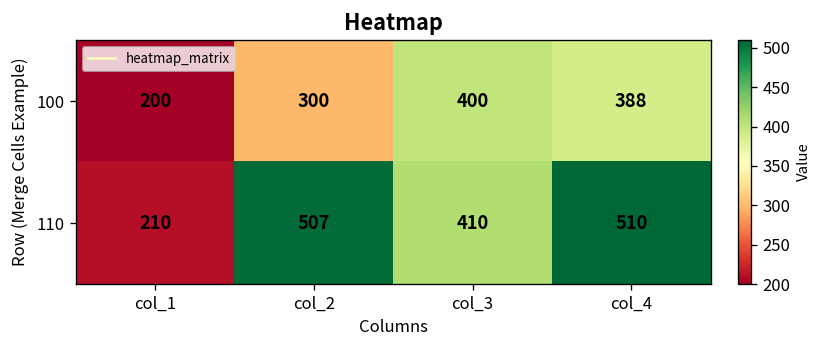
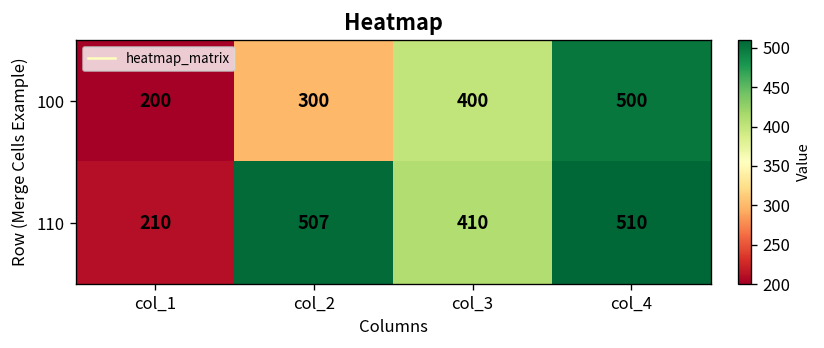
100, col_4: 388 -> 500
